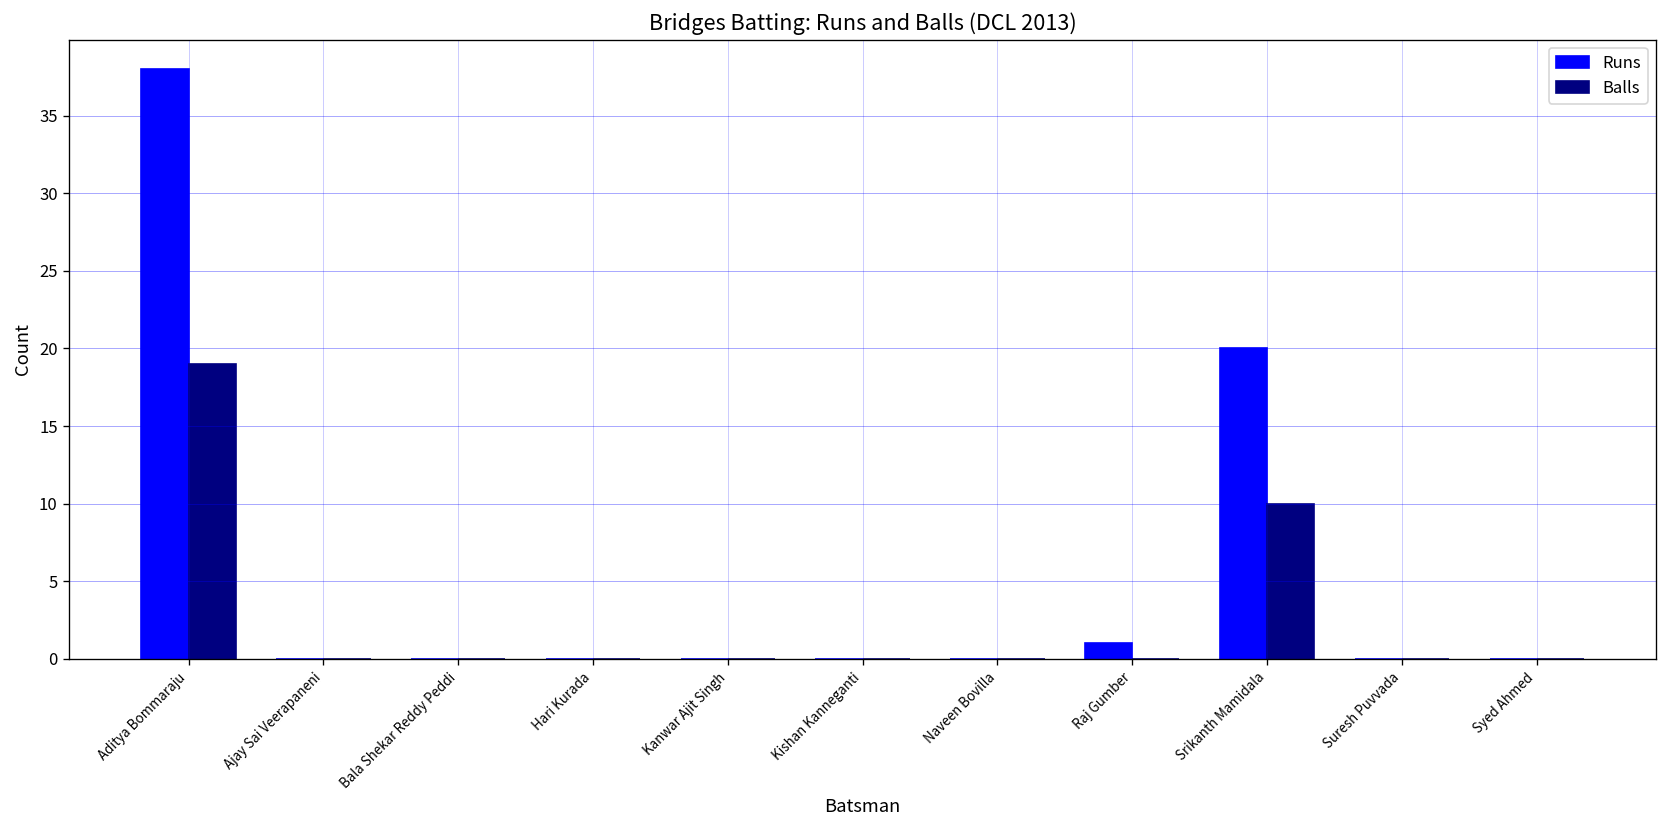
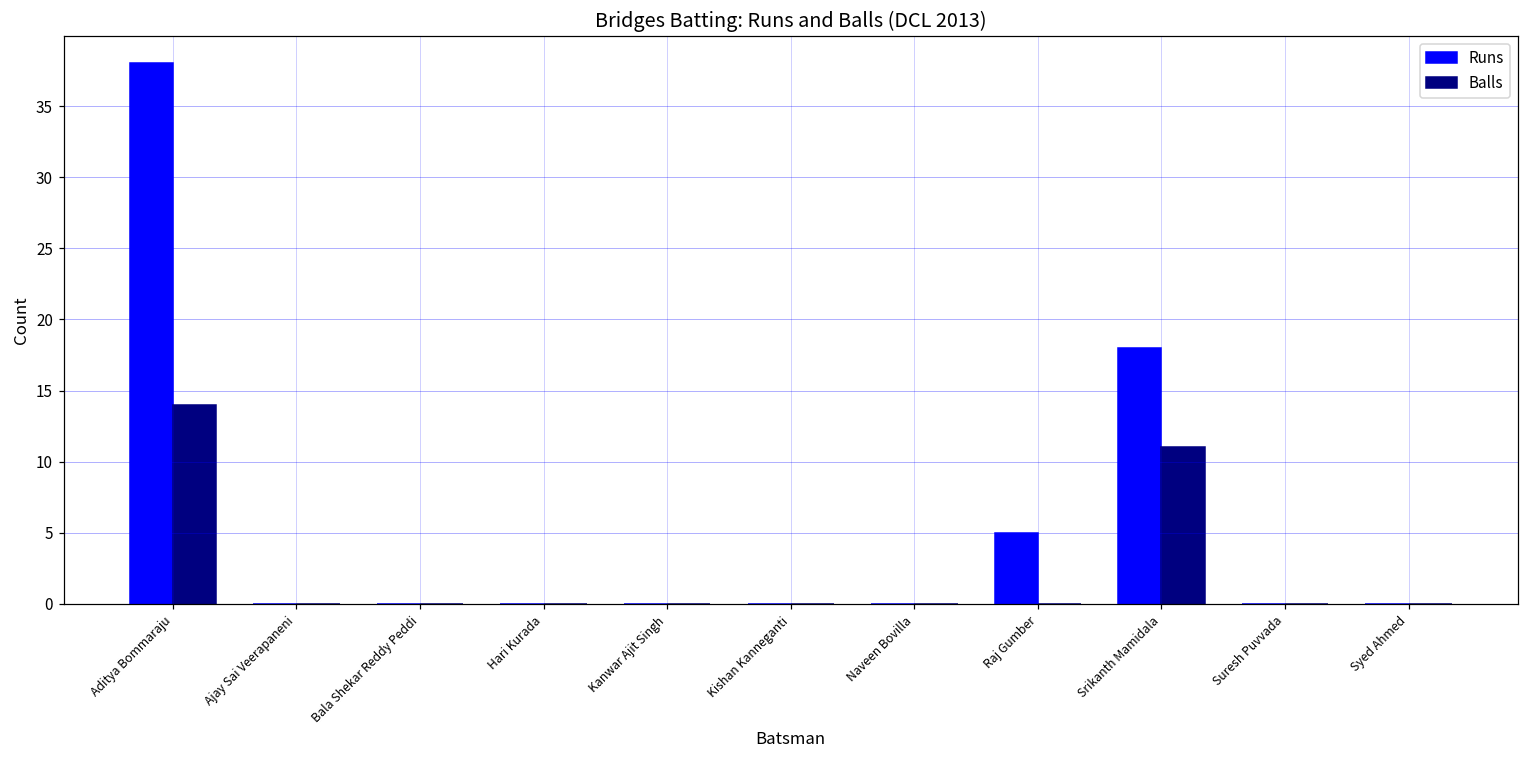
Balls, Aditya Bommaraju: 19 -> 14
Runs, Raj Gumber: 1 -> 5
Runs, Srikanth Mamidala: 20 -> 18
Balls, Srikanth Mamidala: 10 -> 11
